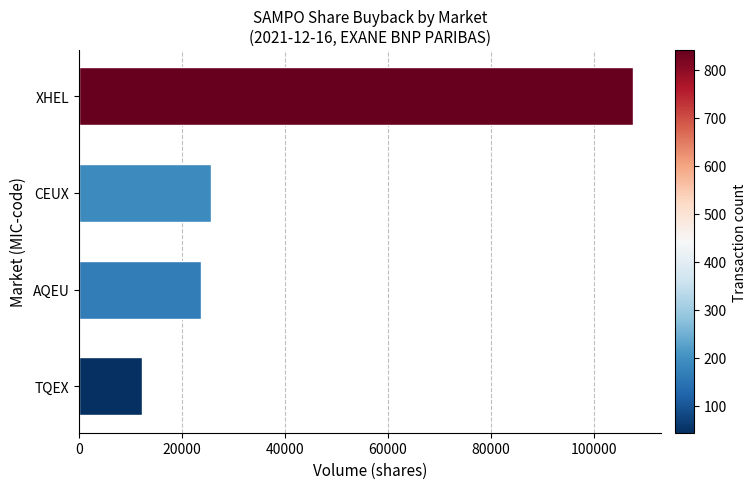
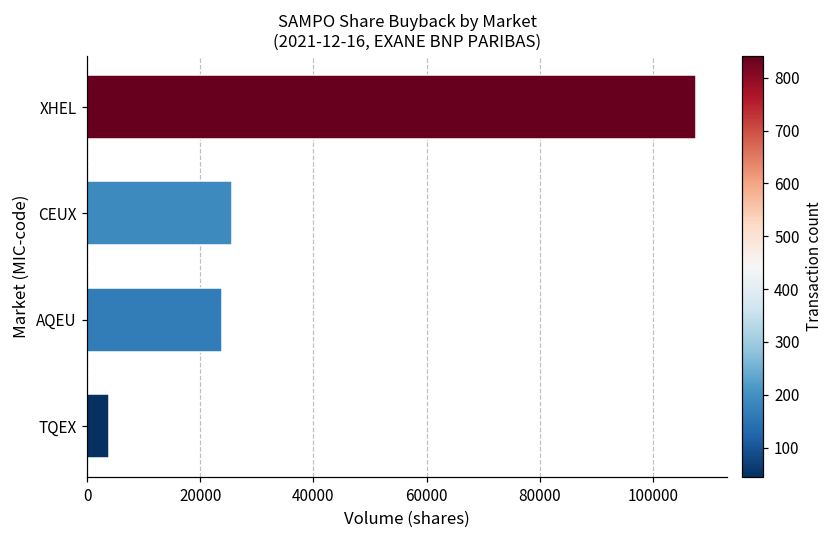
TQEX: 12000 -> 4000
